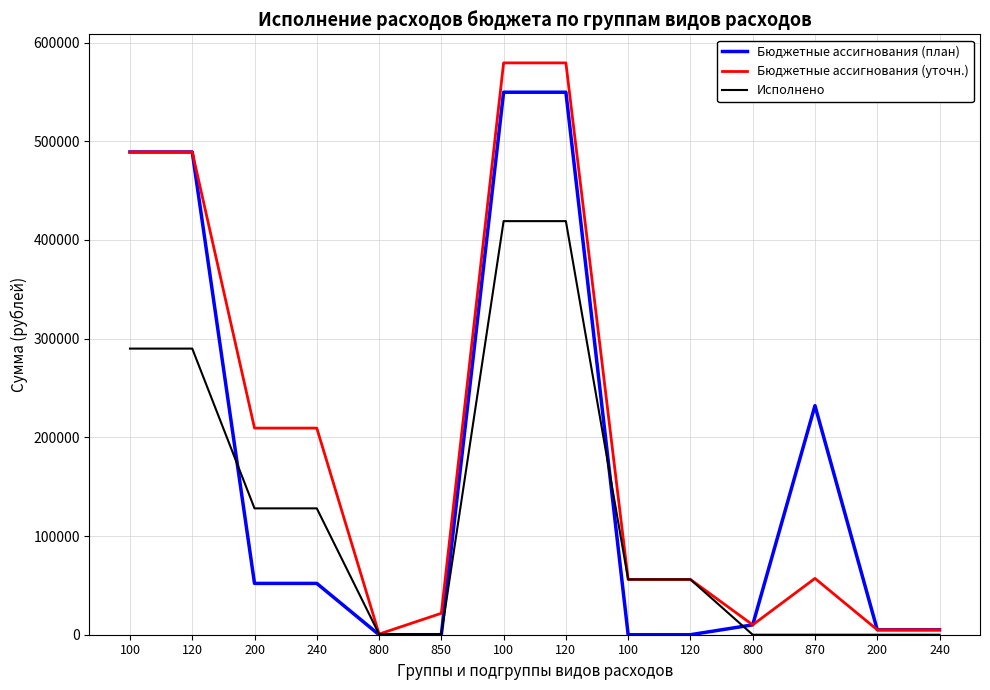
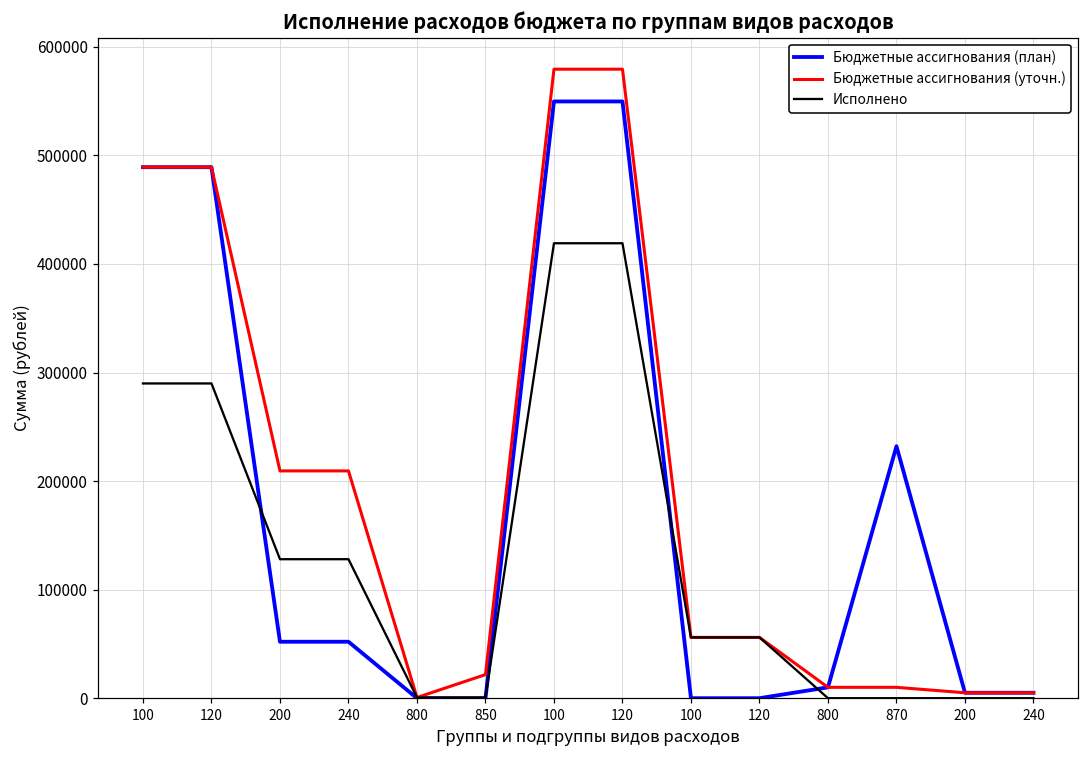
Бюджетные ассигнования (уточн.), 870: 60000 -> 10000
